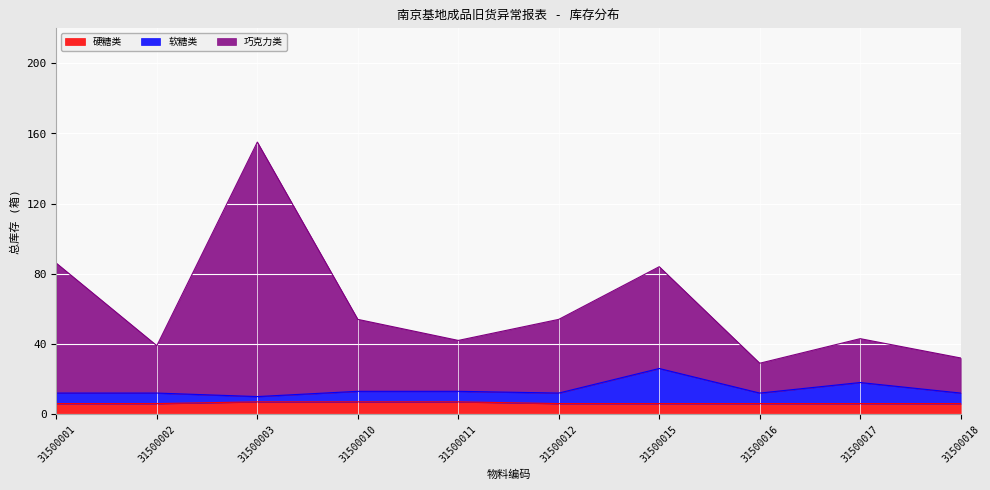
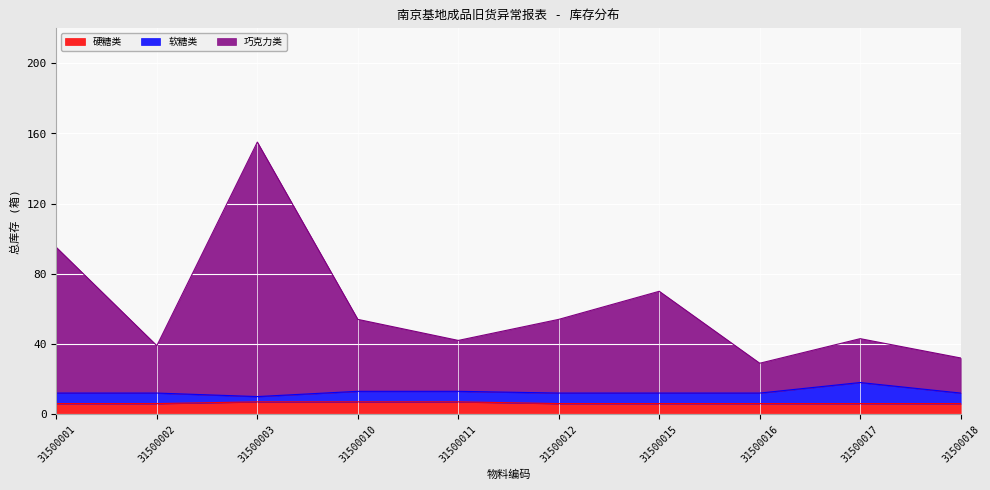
巧克力类, 31500001: 74 -> 83
软糖类, 31500015: 20 -> 6
